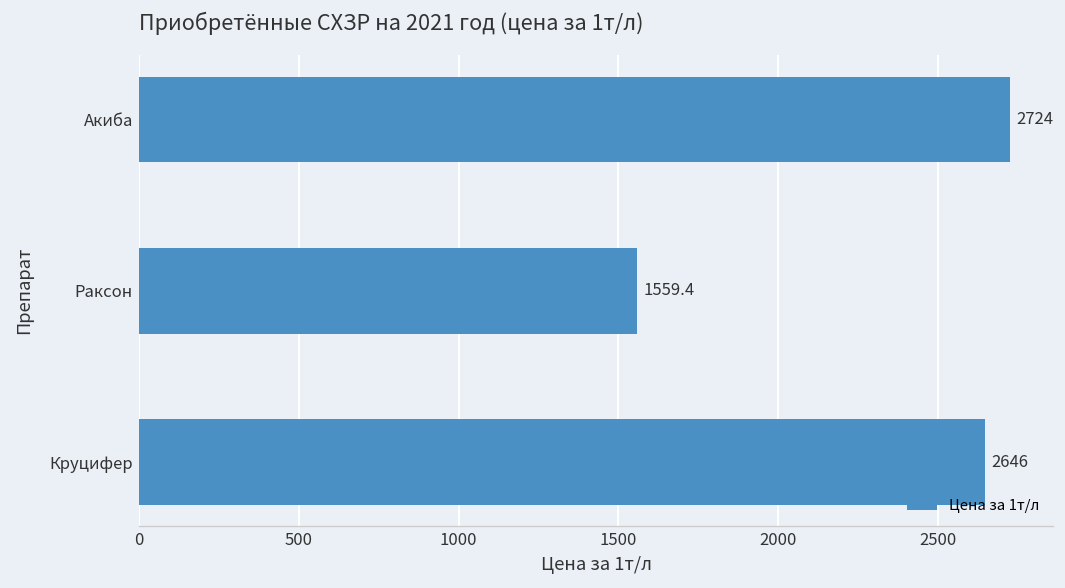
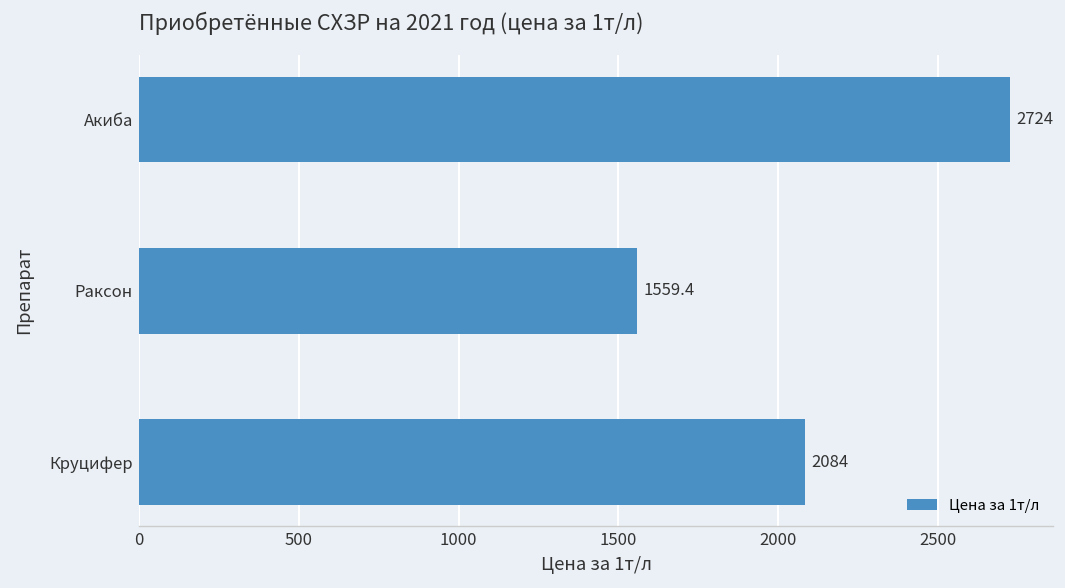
Круцифер: 2646 -> 2084
